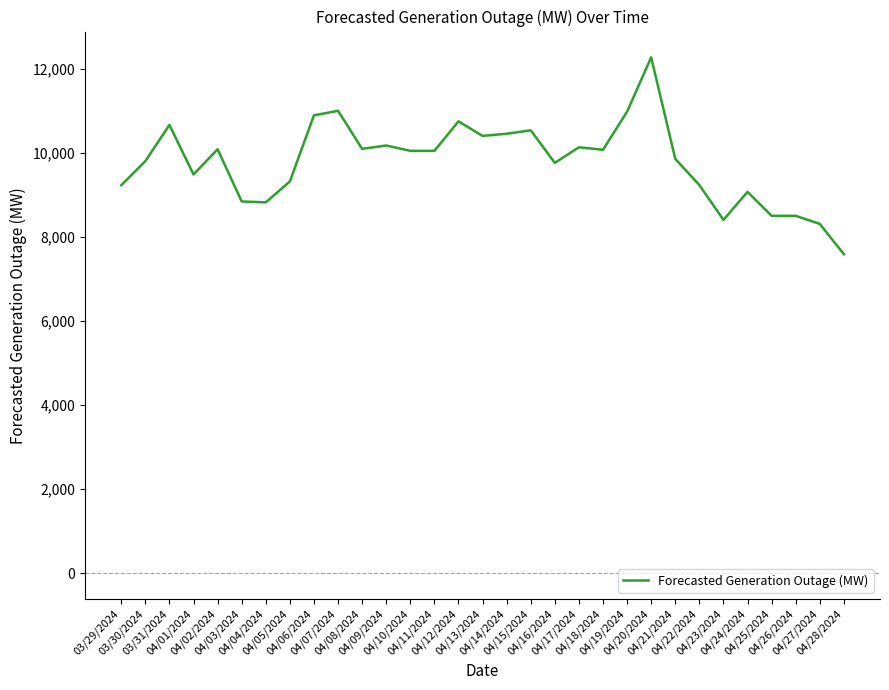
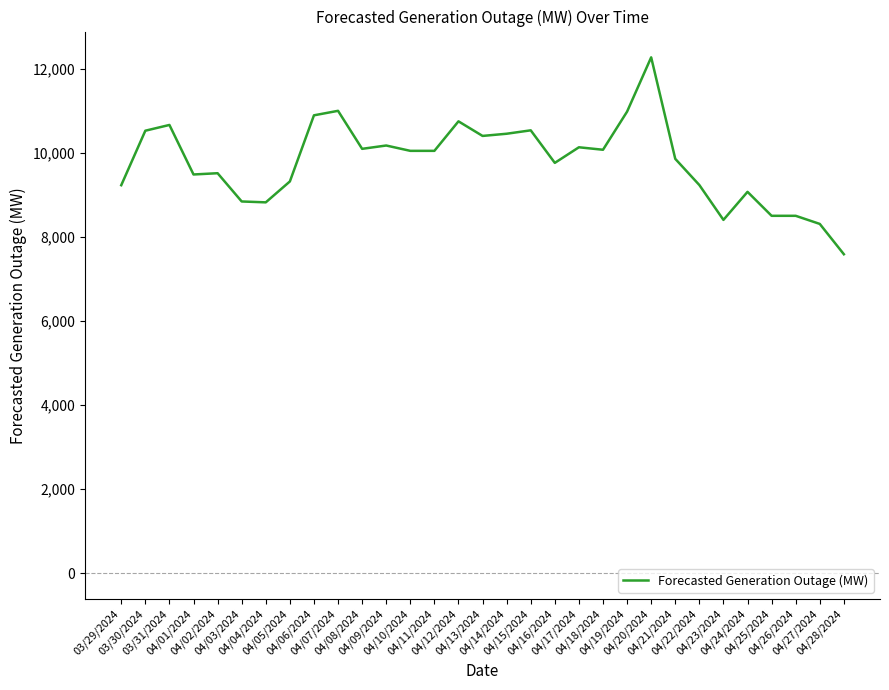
03/30/2024: 9,800 -> 10,500
04/02/2024: 10,100 -> 9,500
